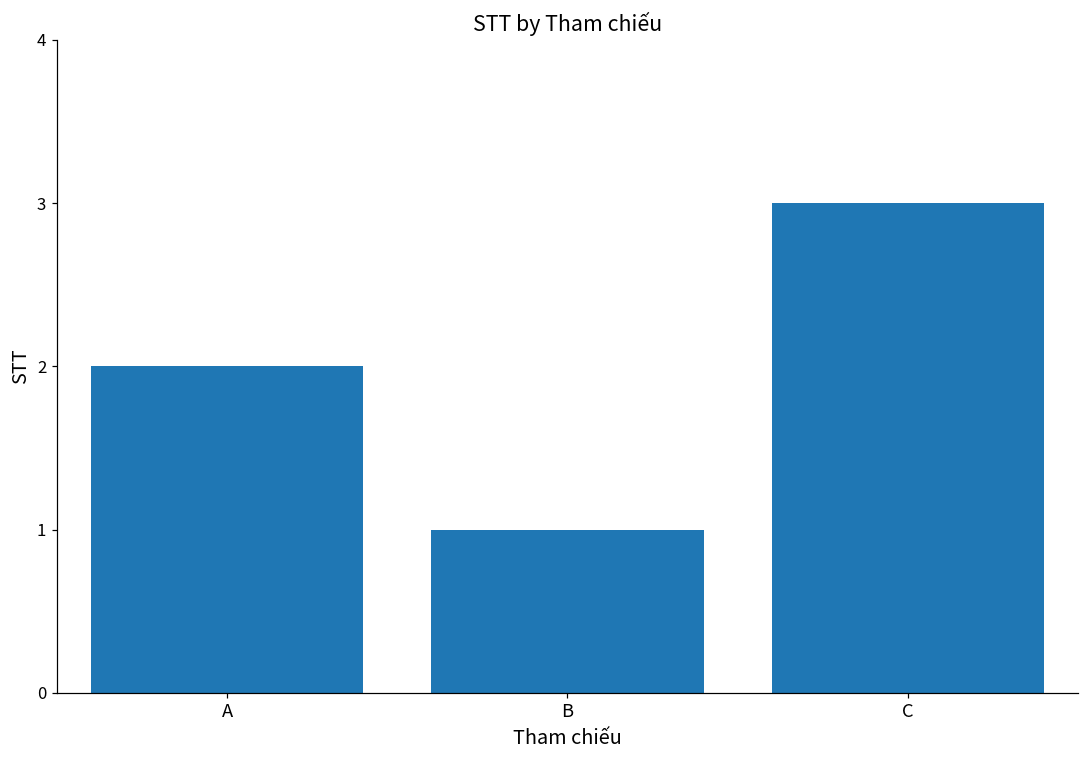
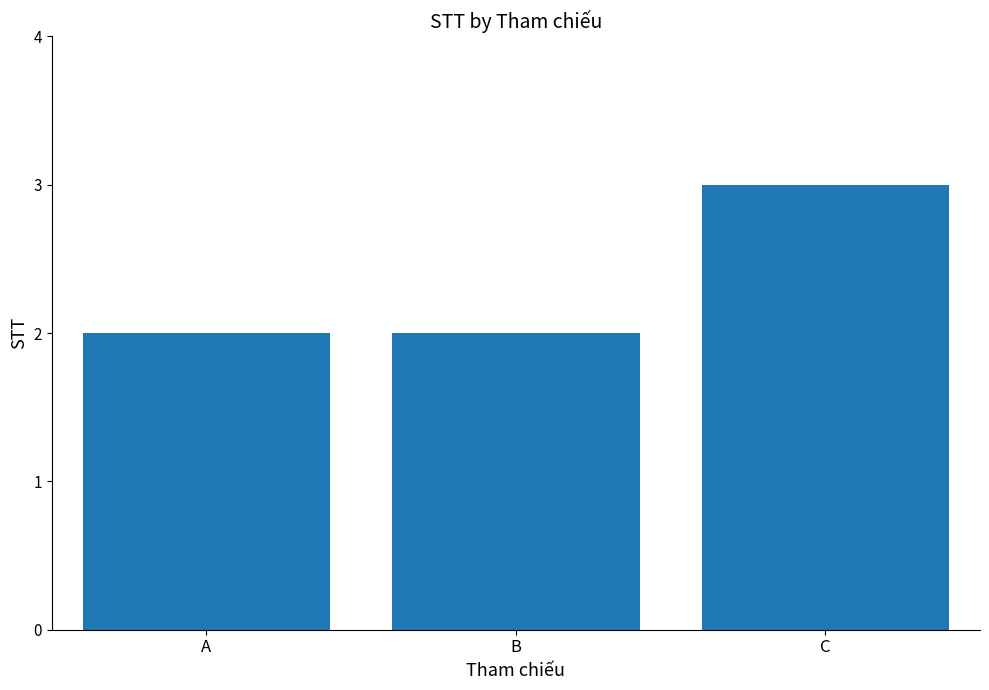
B: 1 -> 2
